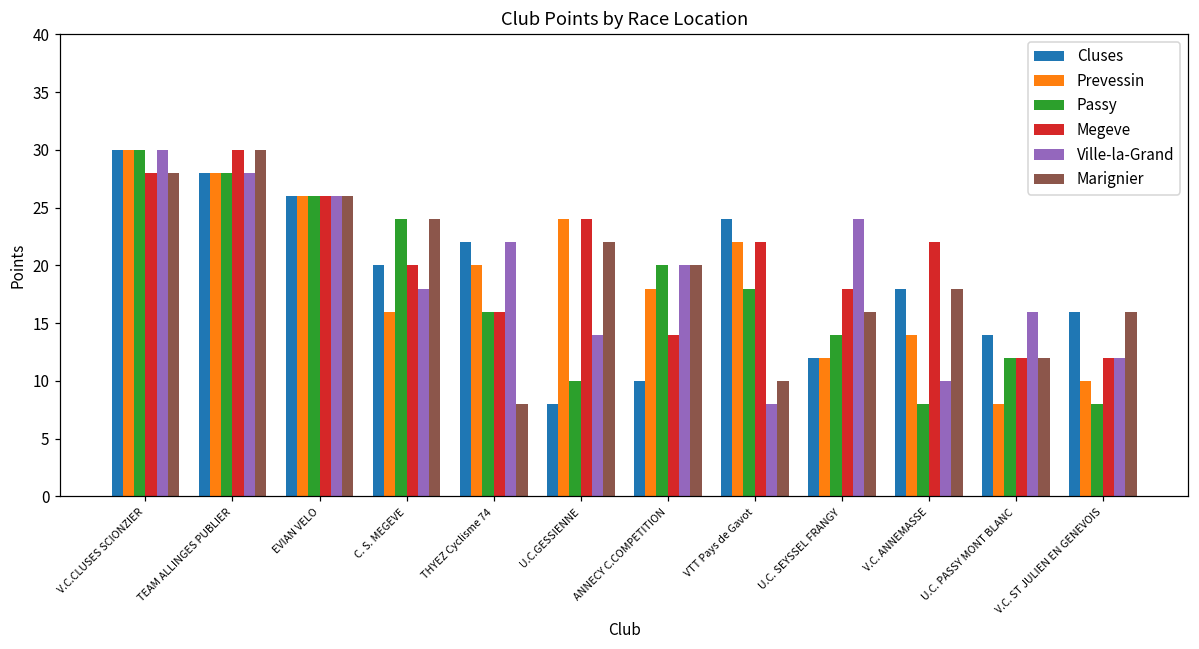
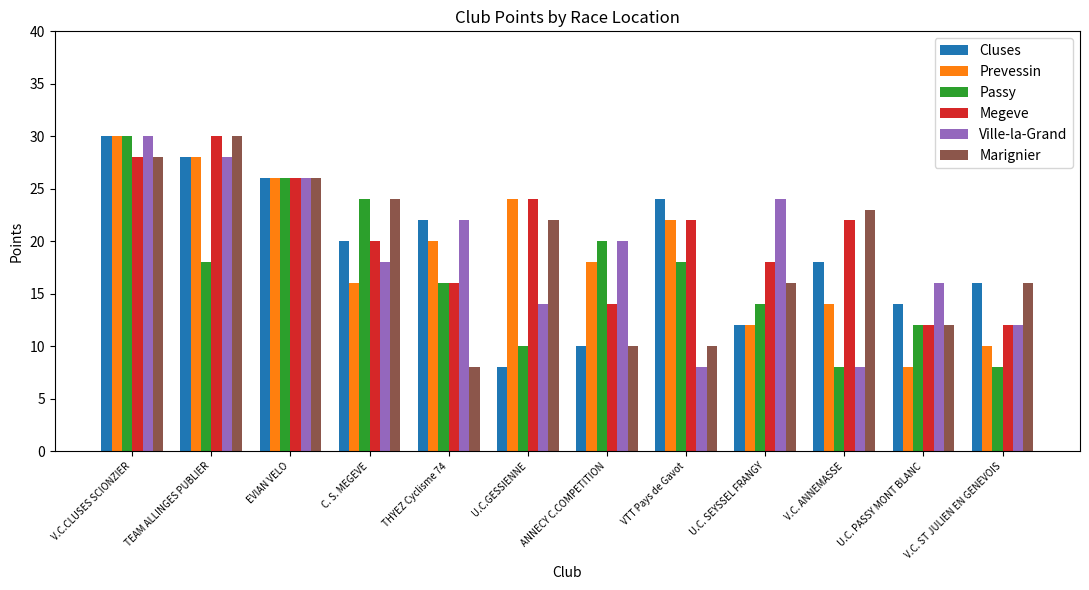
Passy, TEAM ALLINGES PUBLIER: 28 -> 18
Marignier, ANNECY C.COMPETITION: 20 -> 10
Ville-la-Grand, V.C. ANNEMASSE: 10 -> 8
Marignier, V.C. ANNEMASSE: 18 -> 23
